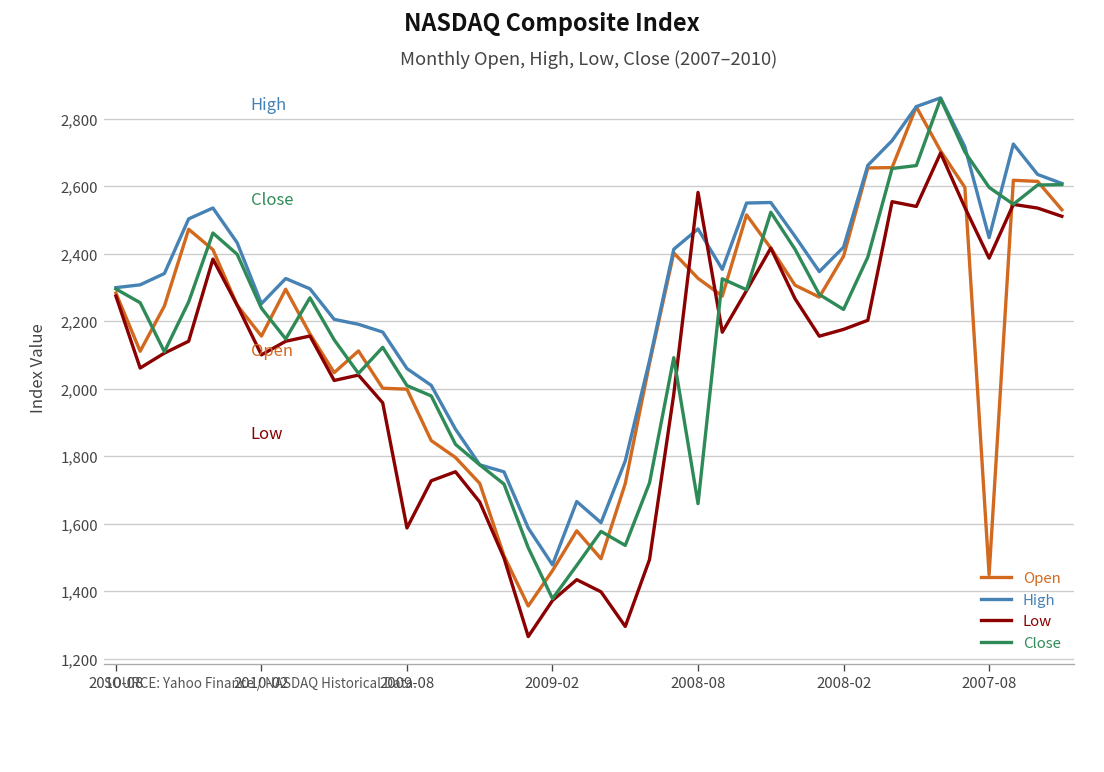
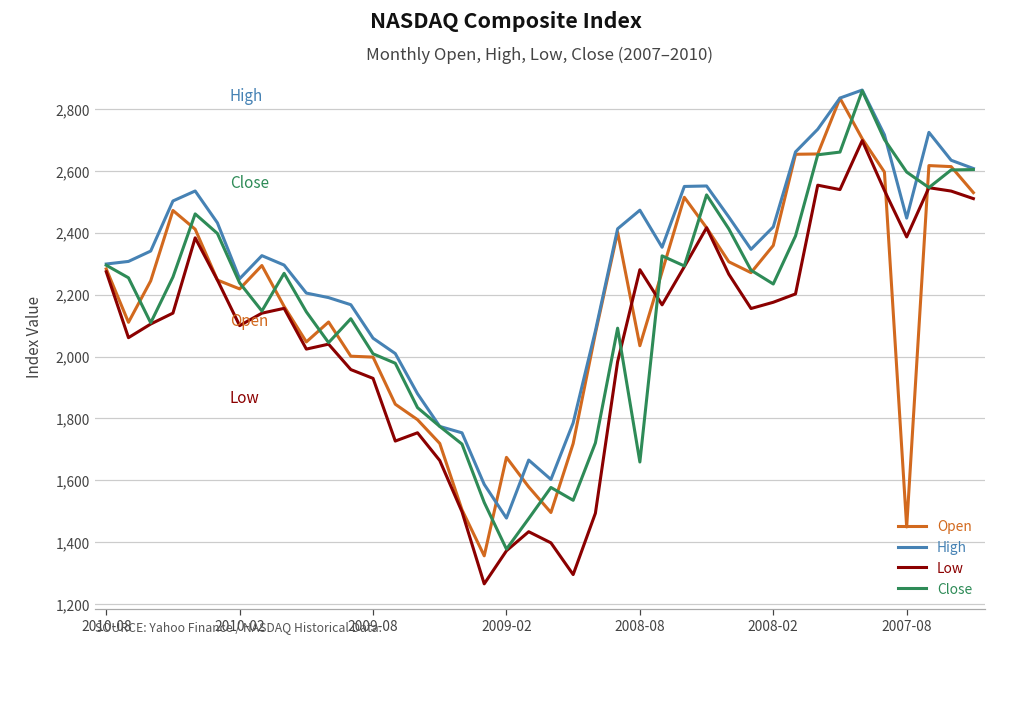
Open, 2010-02: 2,160 -> 2,220
Low, 2009-08: 1,590 -> 1,930
Open, 2009-02: 1,460 -> 1,670
Open, 2008-08: 2,330 -> 2,040
Low, 2008-08: 2,580 -> 2,280
Open, 2008-02: 2,390 -> 2,360
